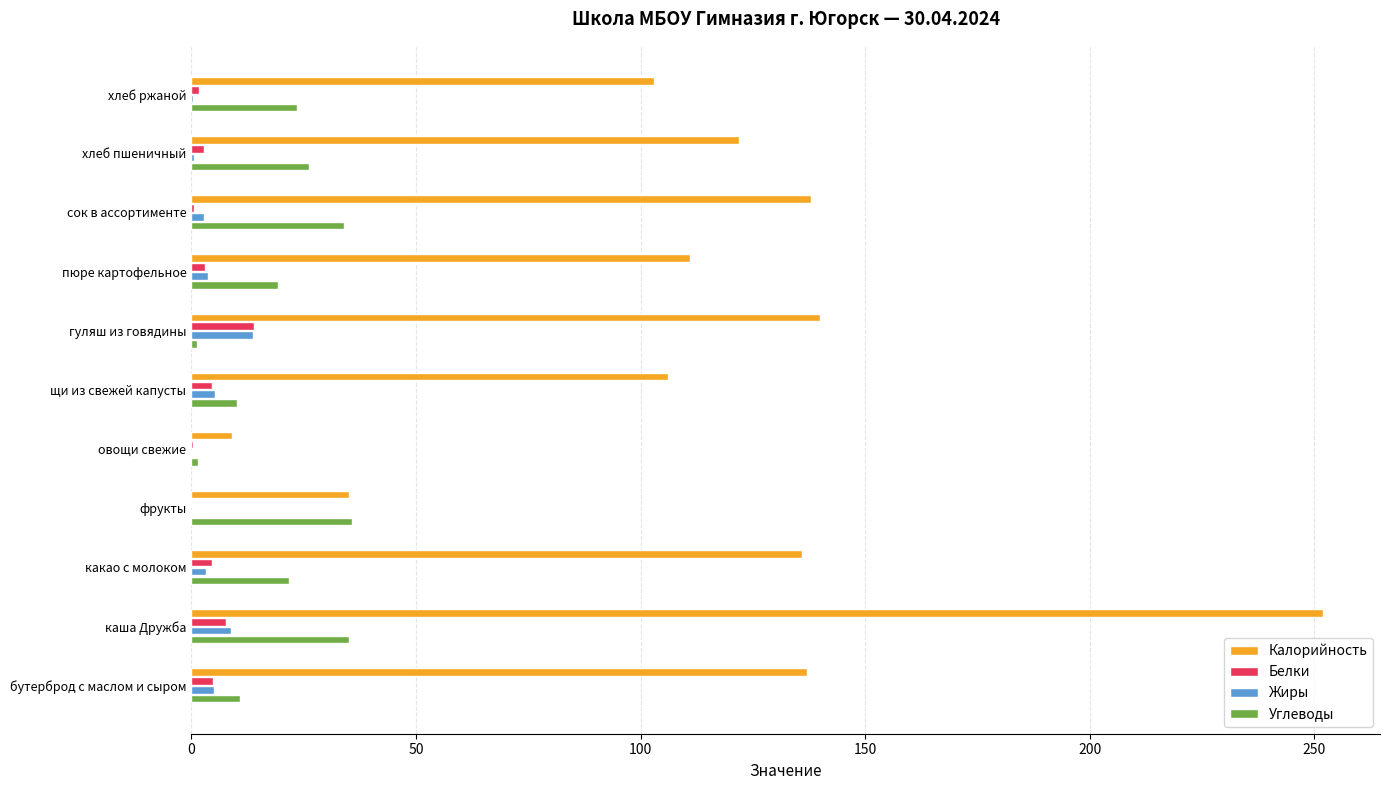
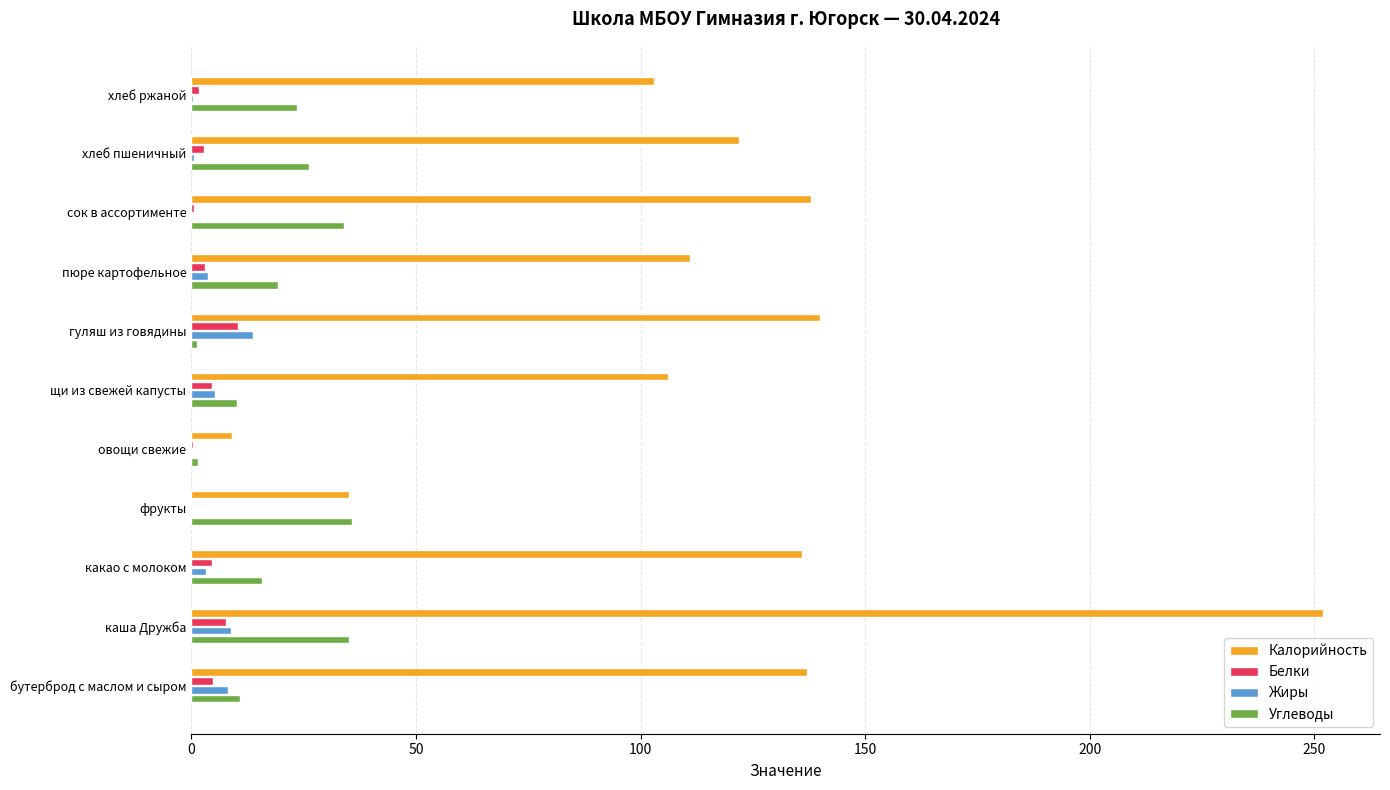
Жиры, сок в ассортименте: 3 -> 0
Белки, гуляш из говядины: 14 -> 10
Углеводы, какао с молоком: 22 -> 16
Жиры, бутерброд с маслом и сыром: 5 -> 8
